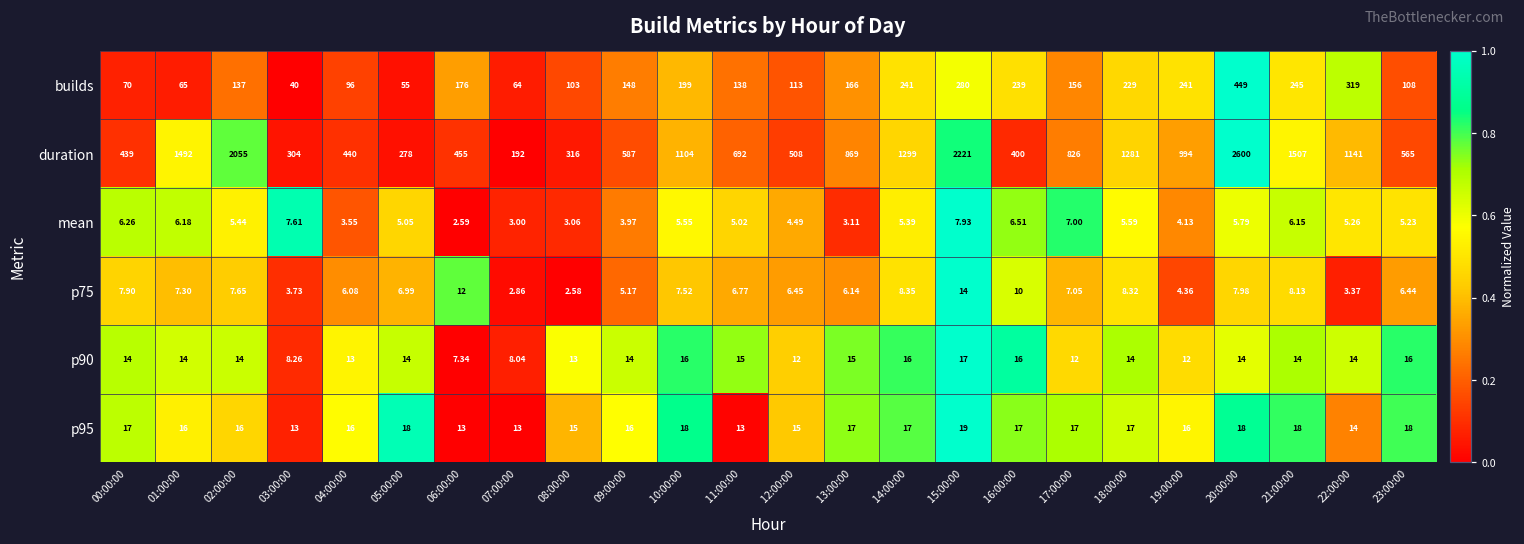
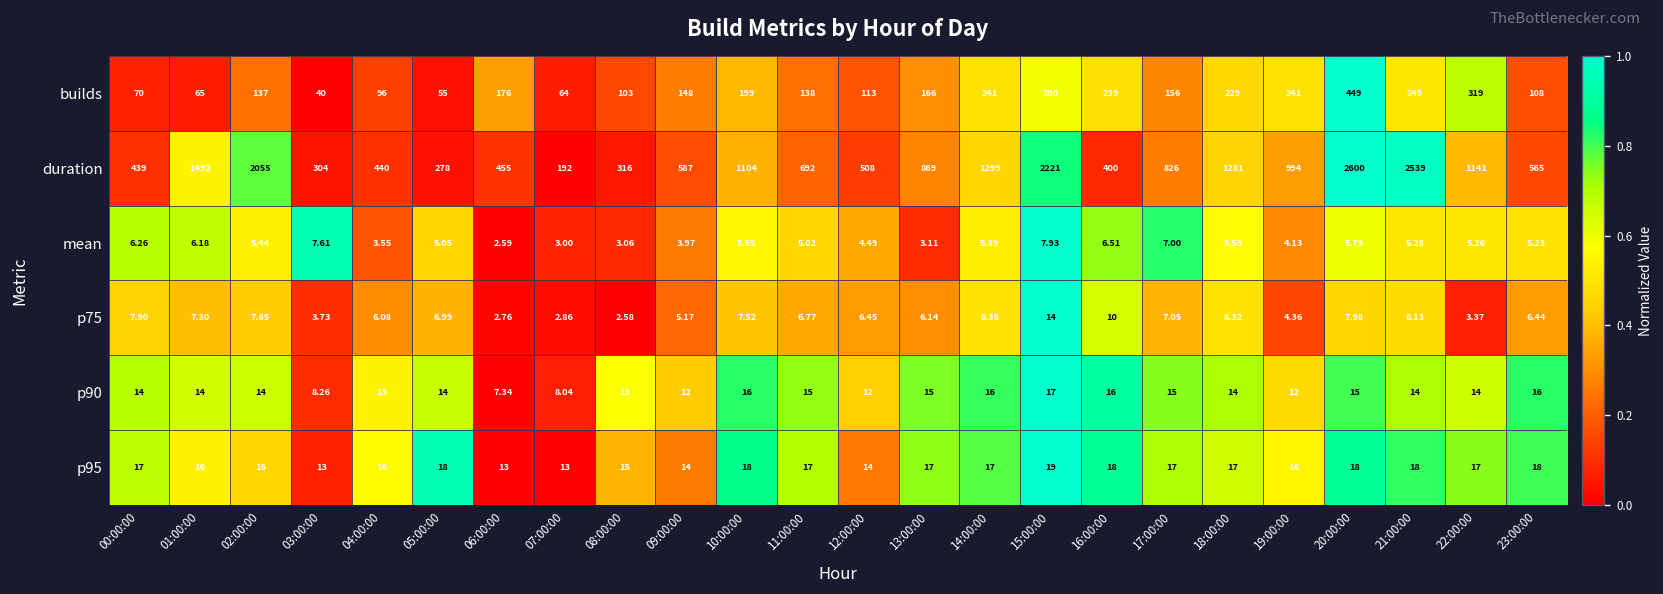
duration, 21:00:00: 1507 -> 2539
mean, 21:00:00: 6.15 -> 5.28
p75, 06:00:00: 12 -> 2.76
p90, 09:00:00: 14 -> 12
p90, 17:00:00: 12 -> 15
p90, 20:00:00: 14 -> 15
p95, 09:00:00: 16 -> 14
p95, 11:00:00: 13 -> 17
p95, 12:00:00: 15 -> 14
p95, 16:00:00: 17 -> 18
p95, 22:00:00: 14 -> 17
